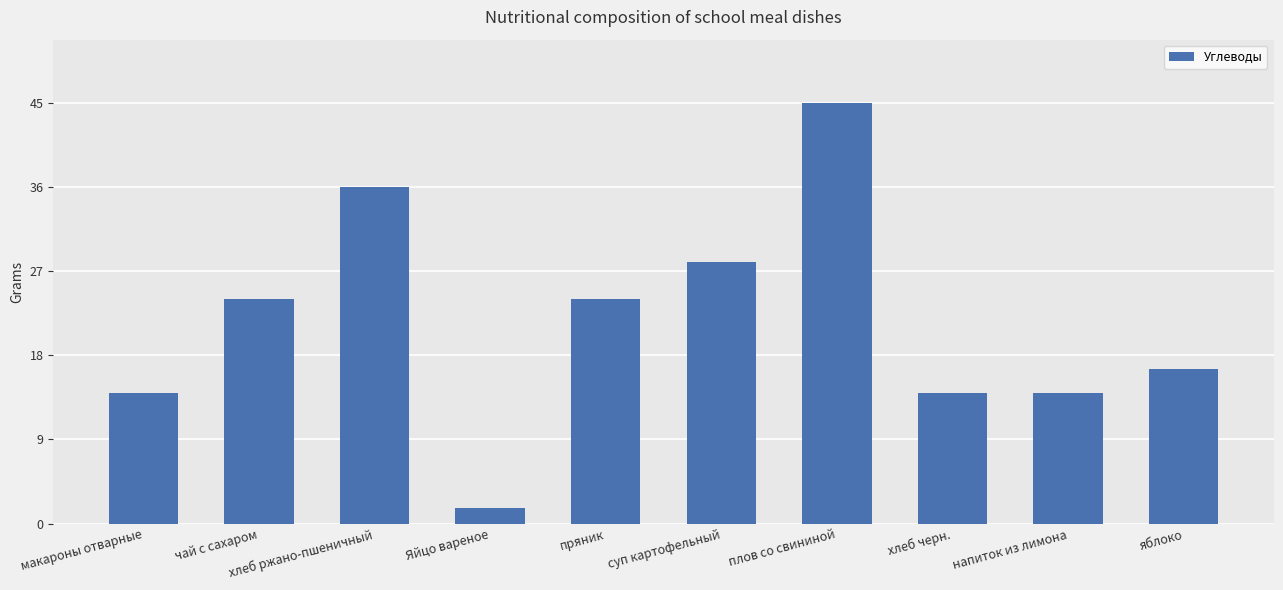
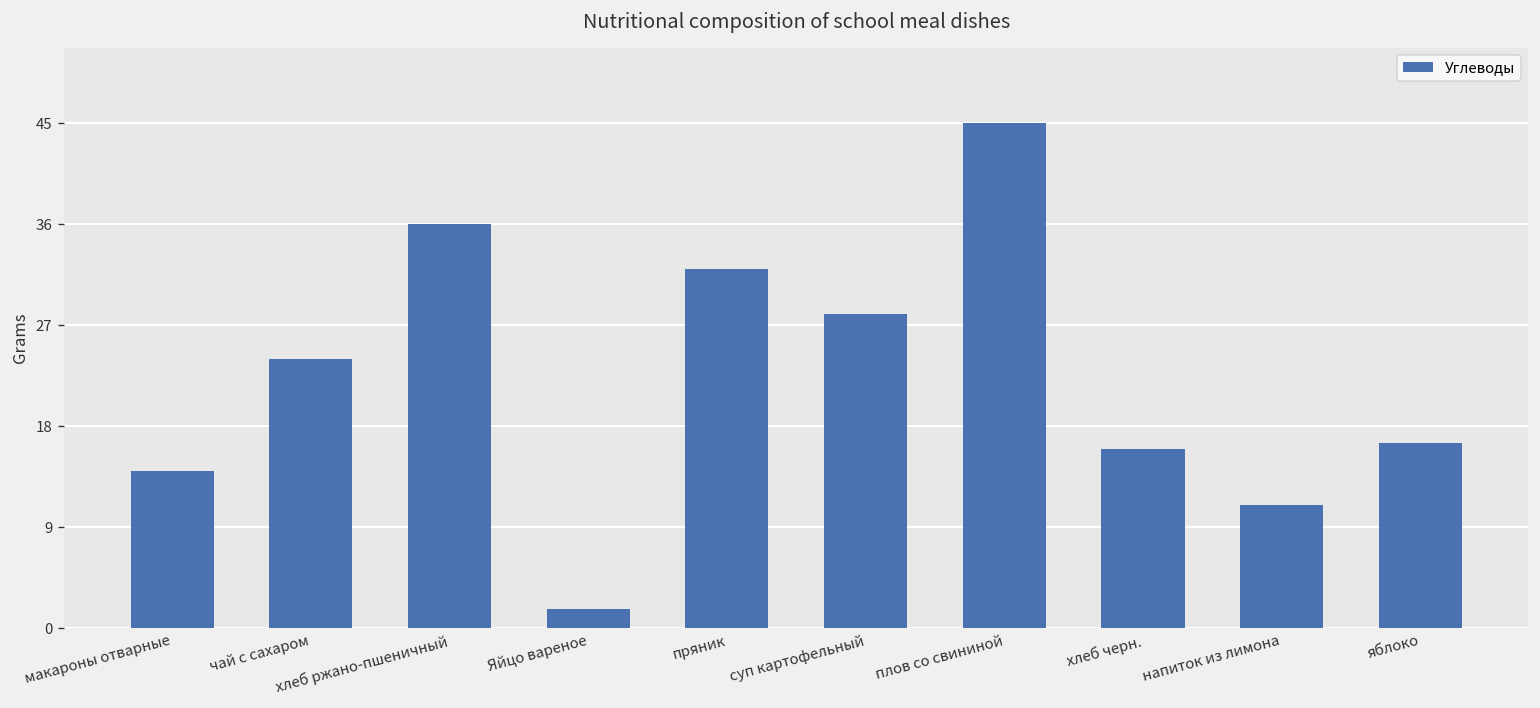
пряник: 24 -> 32
хлеб черн.: 14 -> 16
напиток из лимона: 14 -> 11
